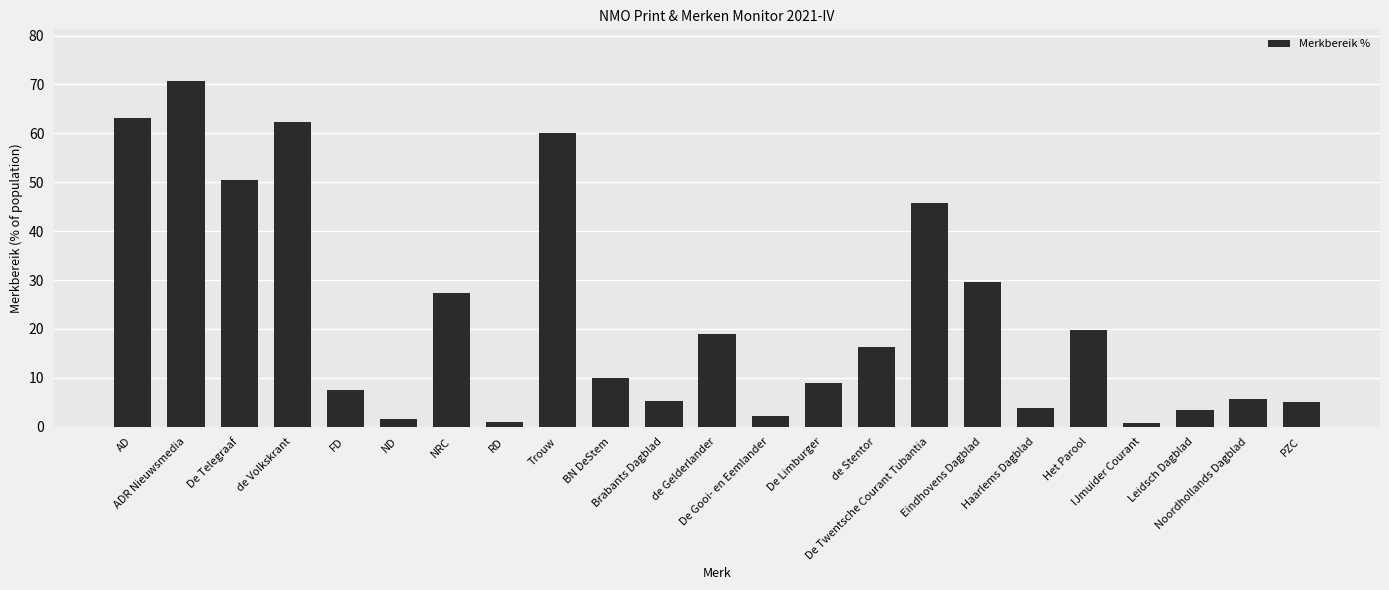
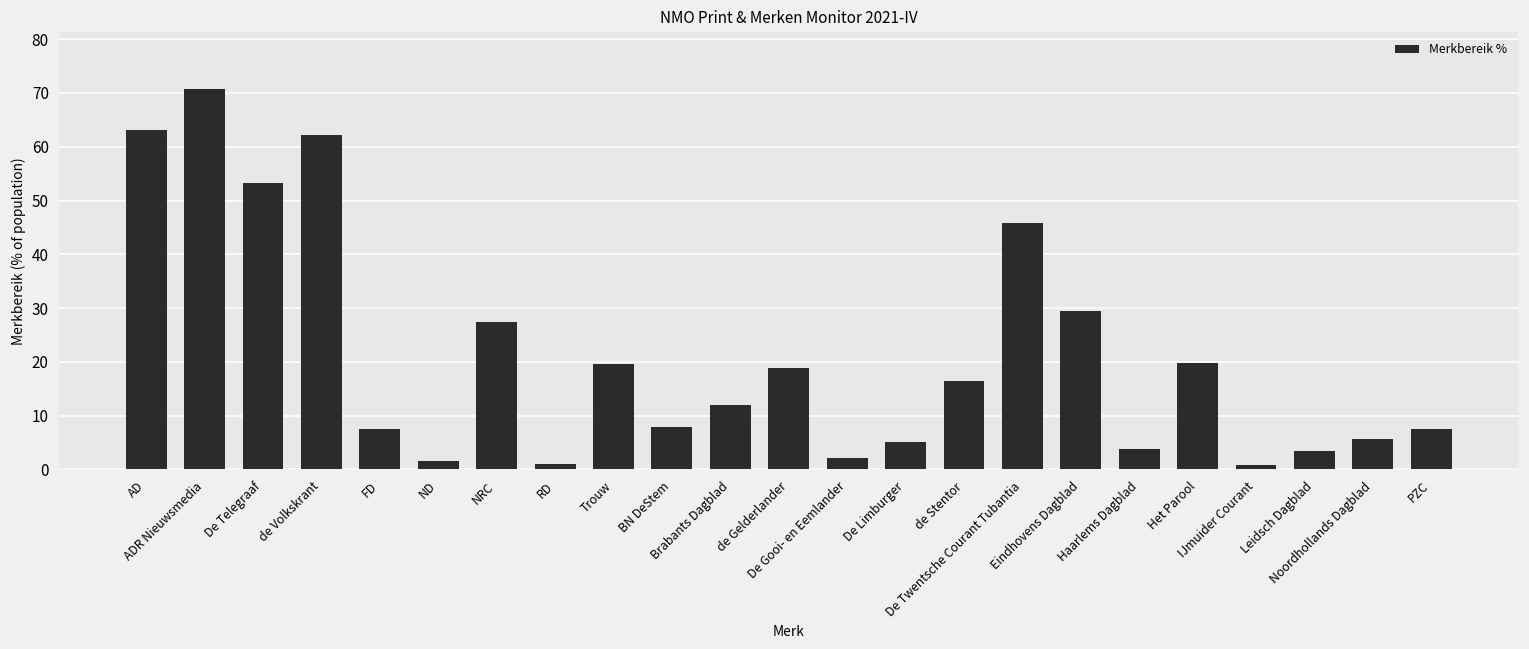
De Telegraaf: 50 -> 53
Trouw: 60 -> 20
BN DeStem: 10 -> 8
Brabants Dagblad: 5 -> 12
De Limburger: 9 -> 5
PZC: 5 -> 8
